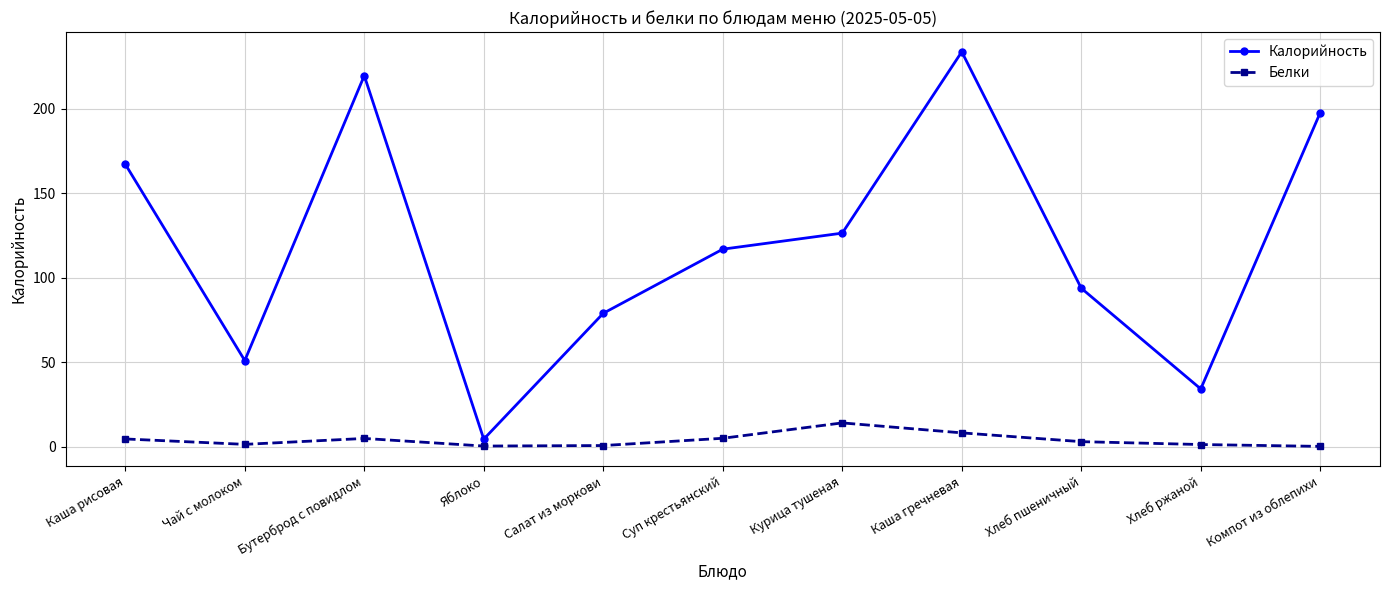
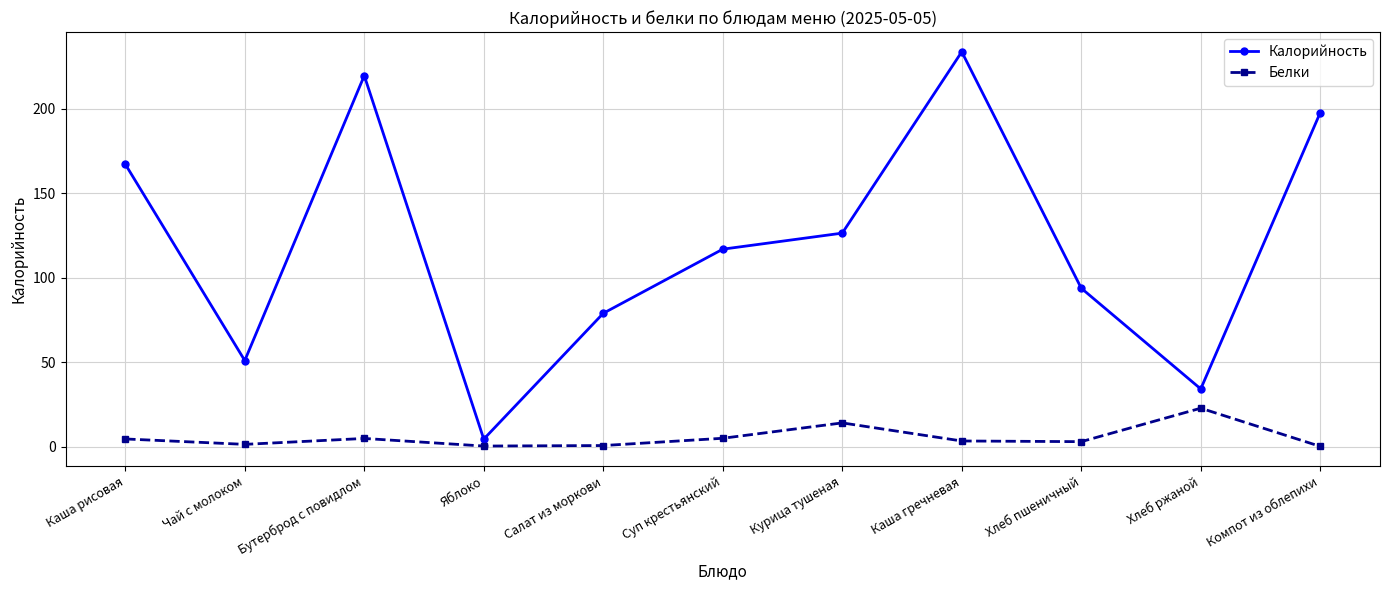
Белки, Каша гречневая: 8 -> 3
Белки, Хлеб ржаной: 1 -> 23
